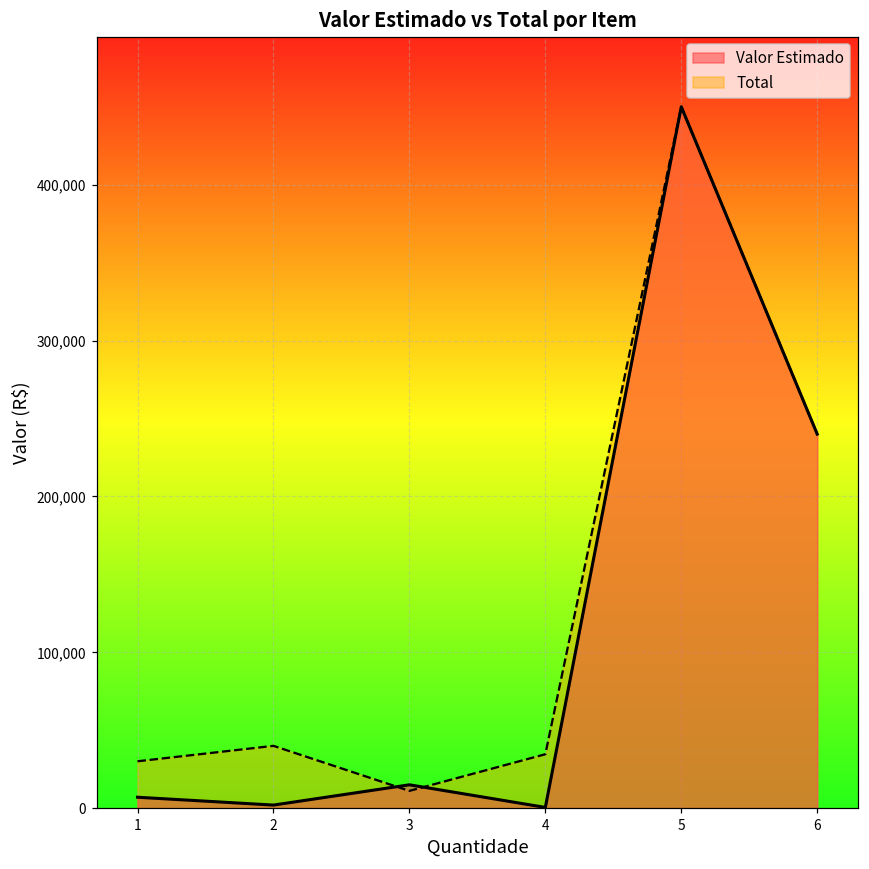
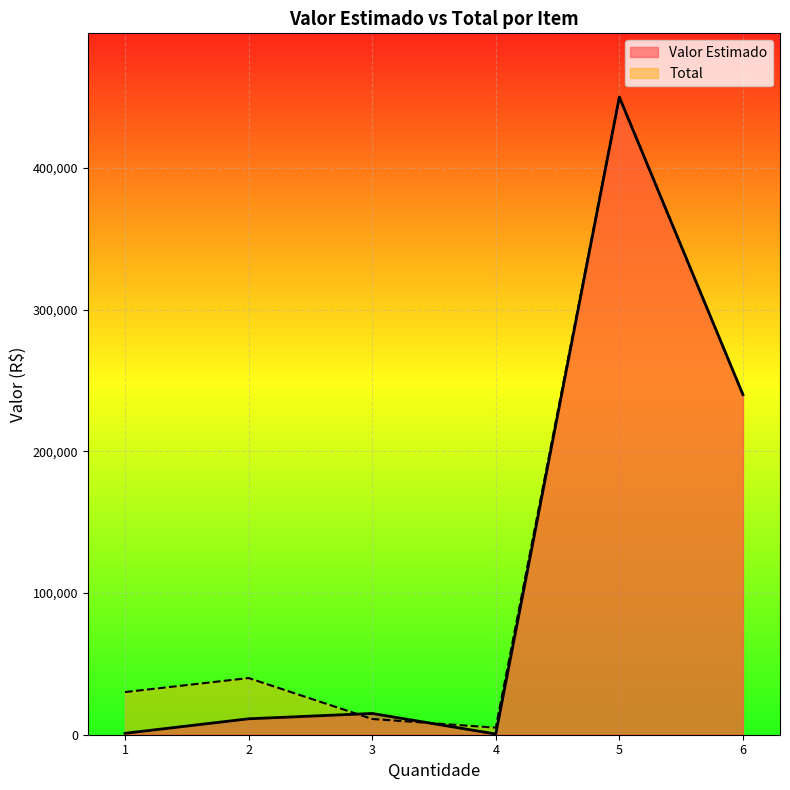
Valor Estimado, 1: 7,000 -> 1,000
Valor Estimado, 2: 2,000 -> 11,000
Total, 4: 35,000 -> 5,000
